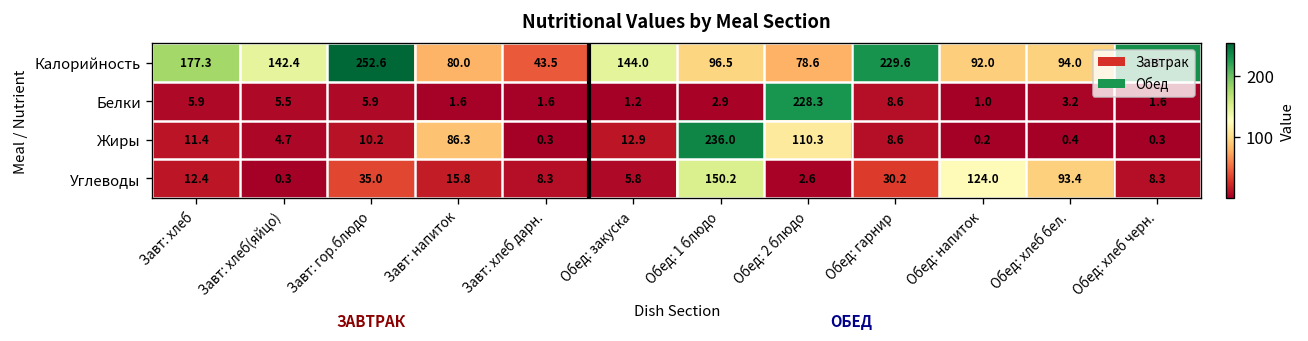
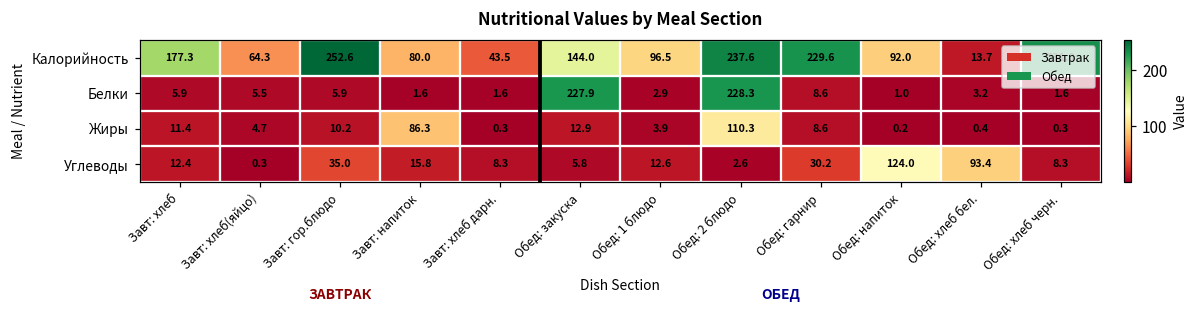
Калорийность, Завт: хлеб(яйцо): 142.4 -> 64.3
Калорийность, Обед: 2 блюдо: 78.6 -> 237.6
Калорийность, Обед: хлеб бел.: 94.0 -> 13.7
Белки, Обед: закуска: 1.2 -> 227.9
Жиры, Обед: 1 блюдо: 236.0 -> 3.9
Углеводы, Обед: 1 блюдо: 150.2 -> 12.6
